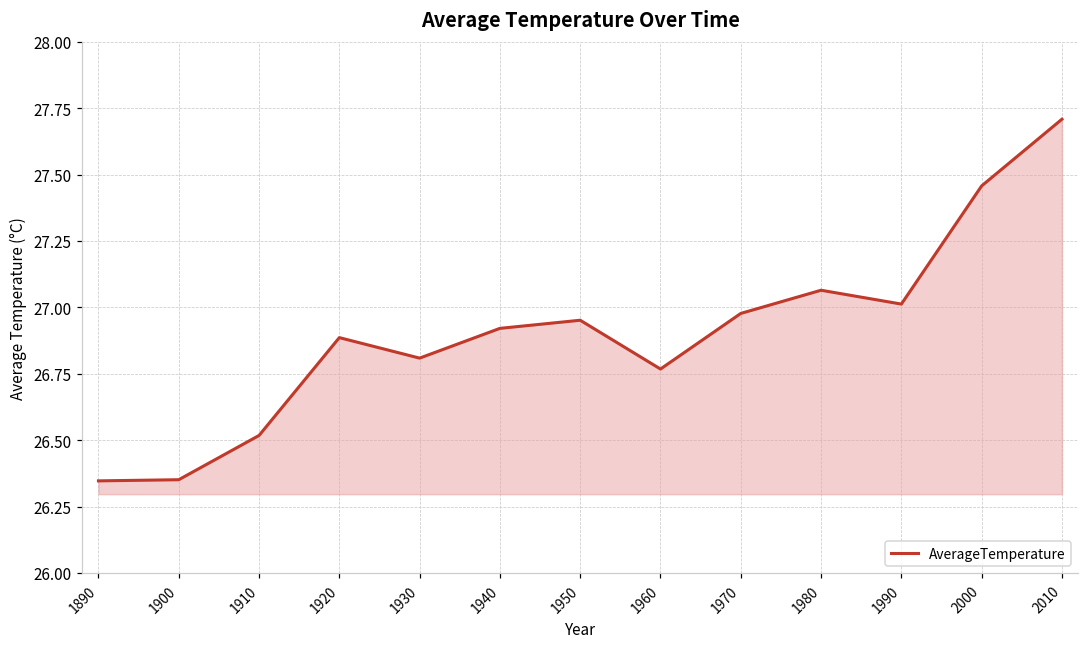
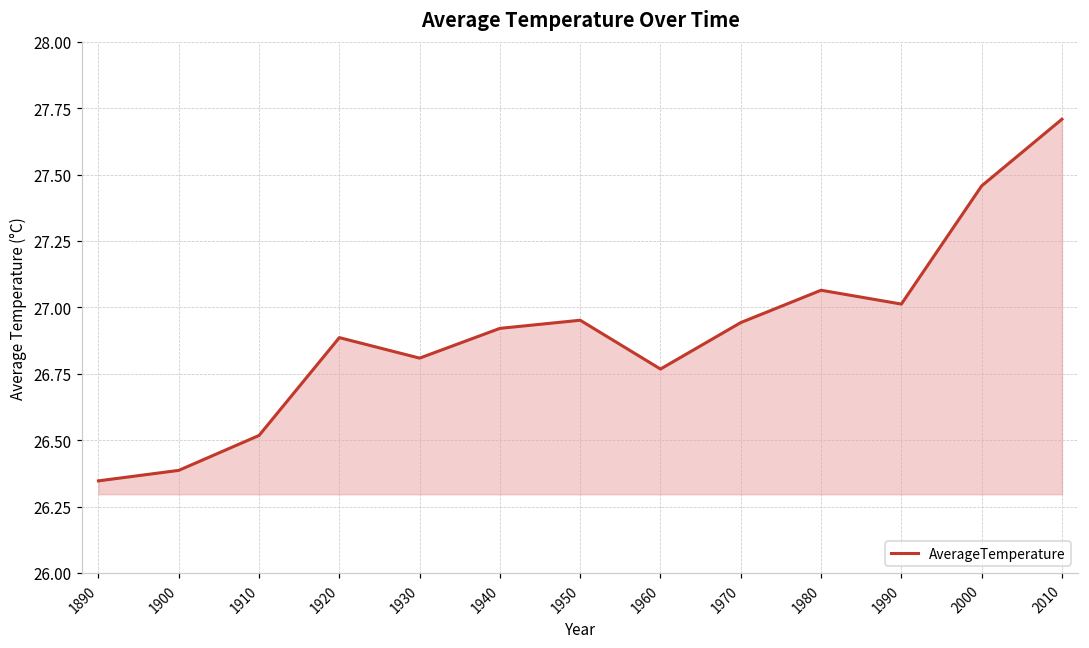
1900: 26.35 -> 26.39
1970: 26.98 -> 26.94
